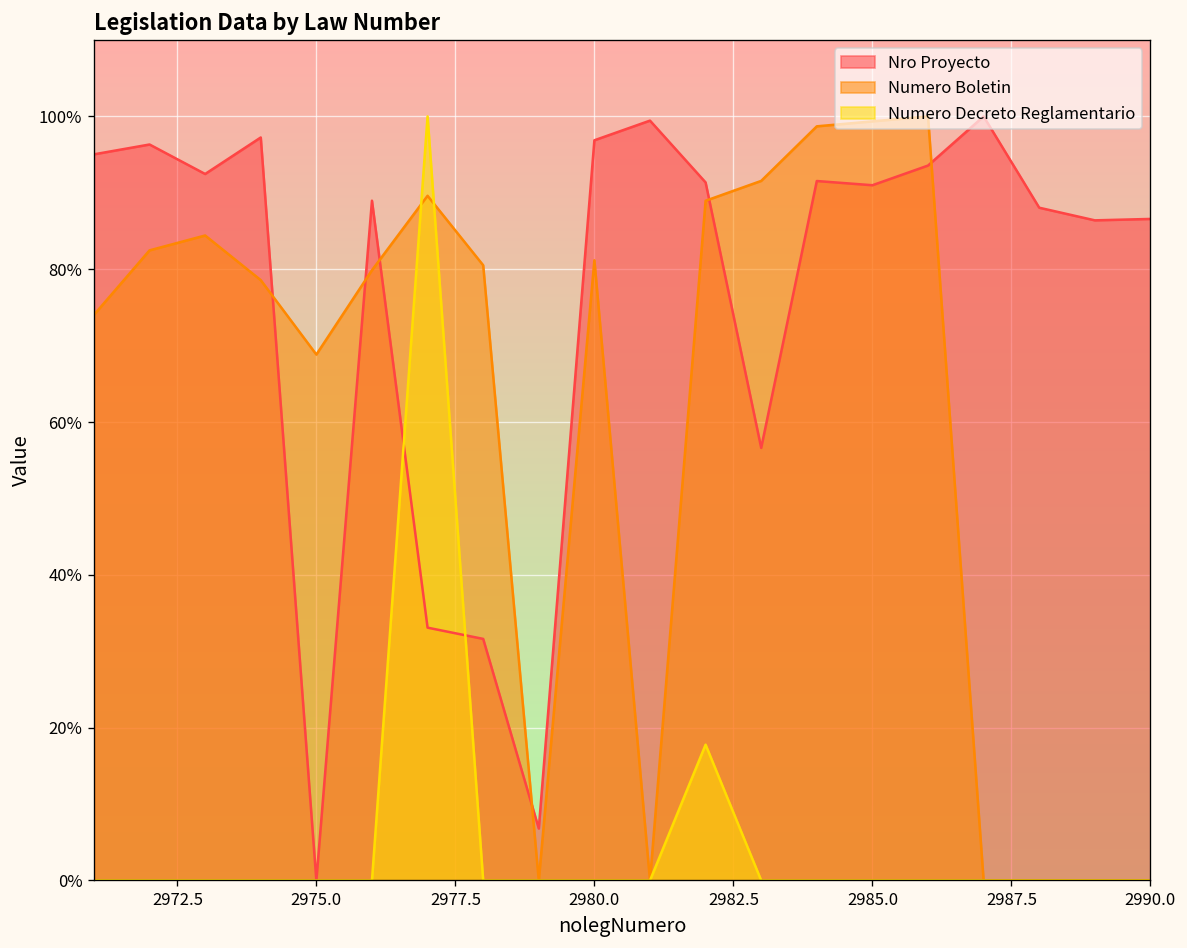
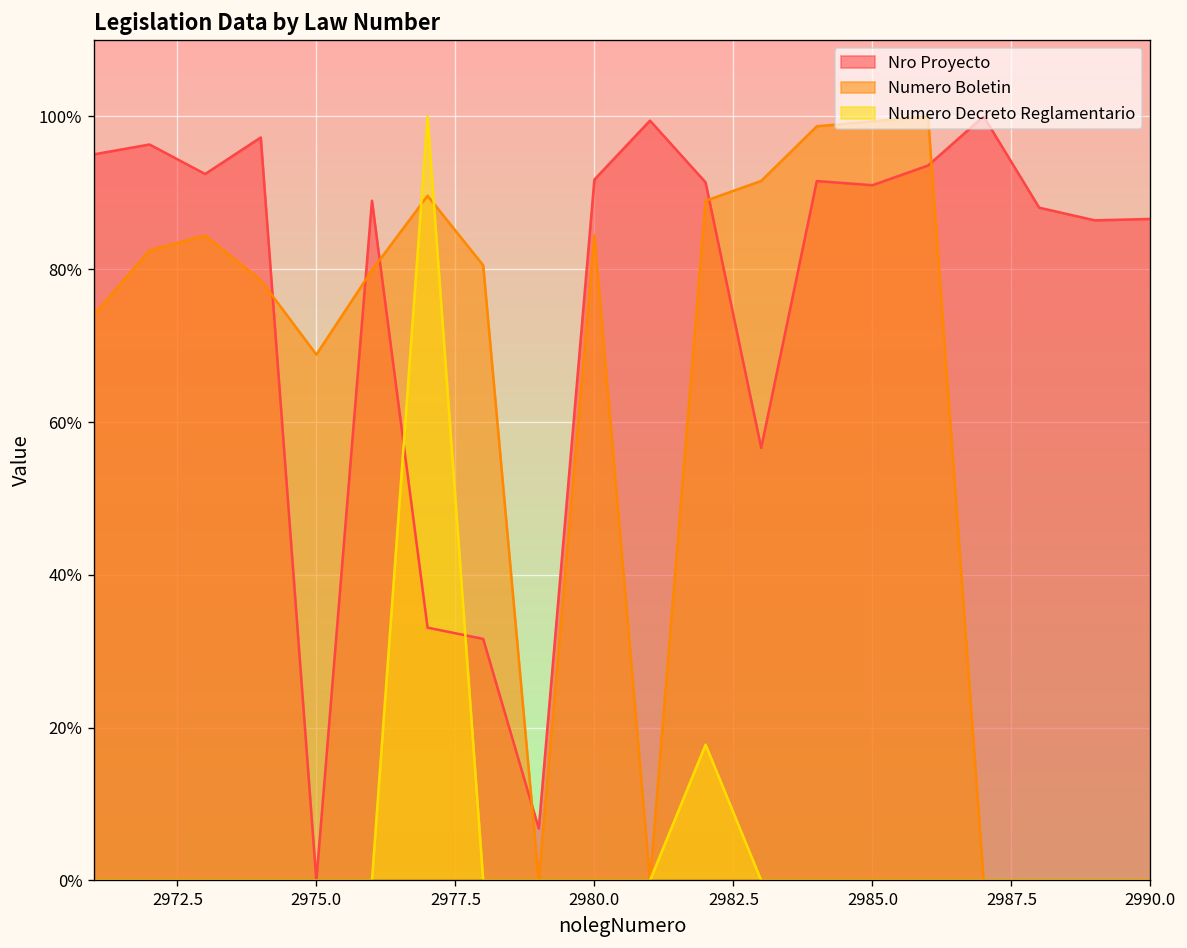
Nro Proyecto, 2980.0: 97% -> 92%
Numero Boletin, 2980.0: 81% -> 84%
